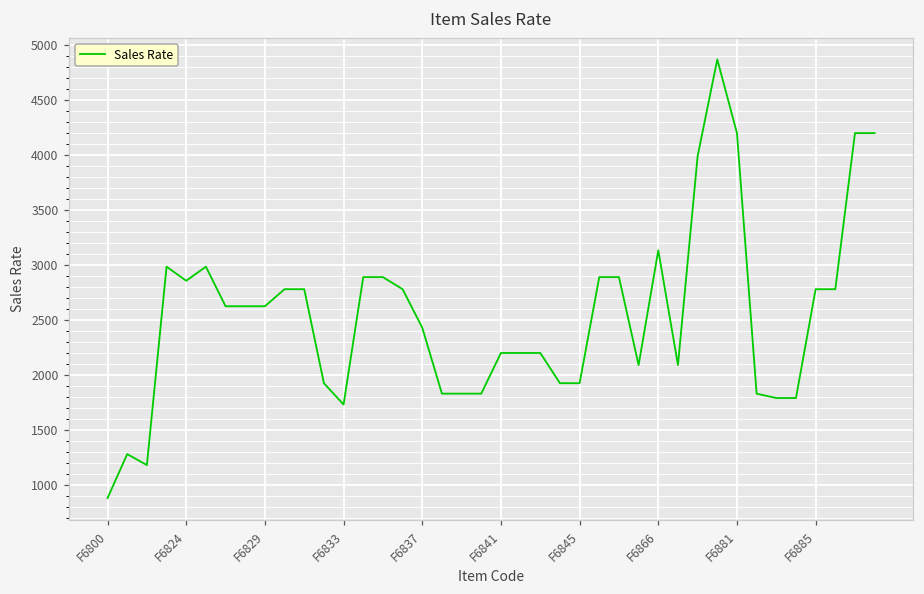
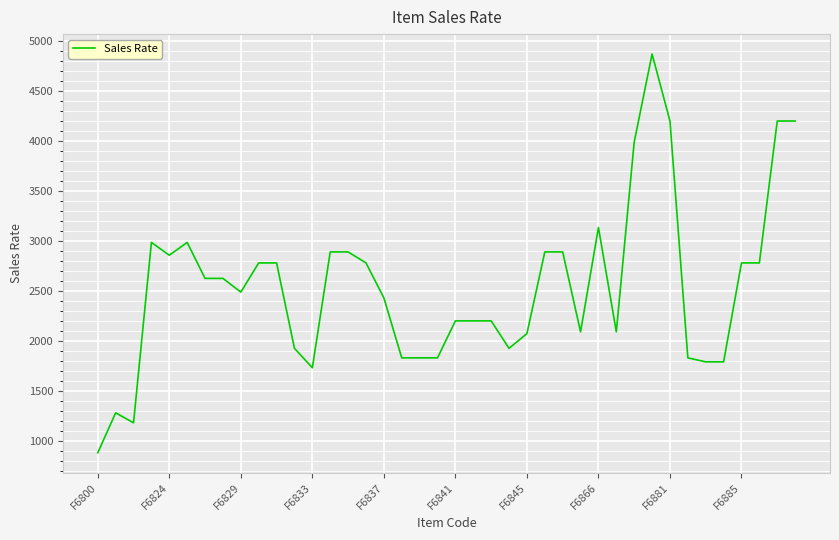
F6829: 2600 -> 2500
F6845: 1900 -> 2100
